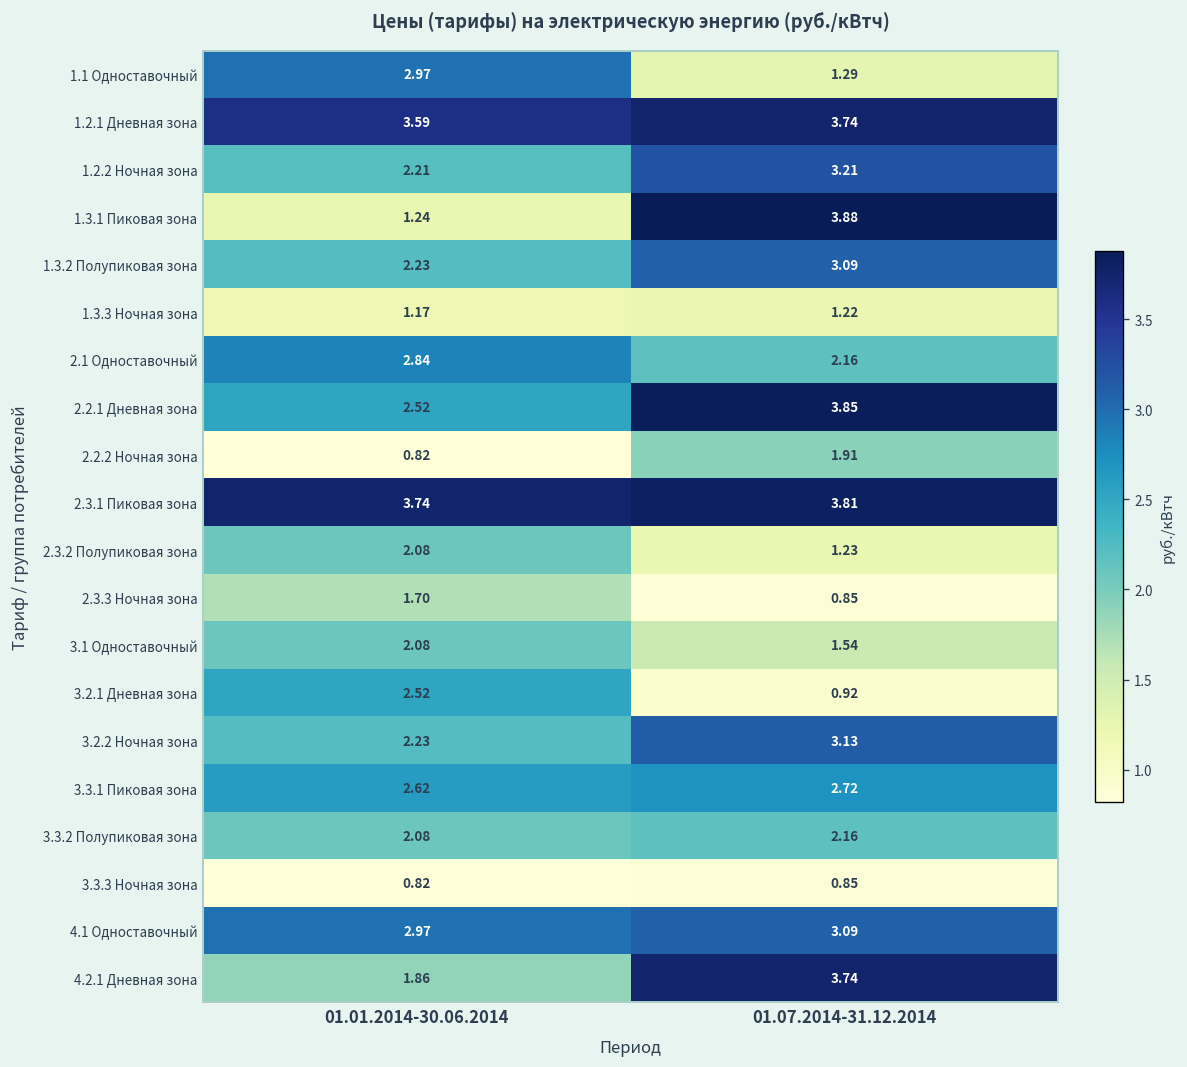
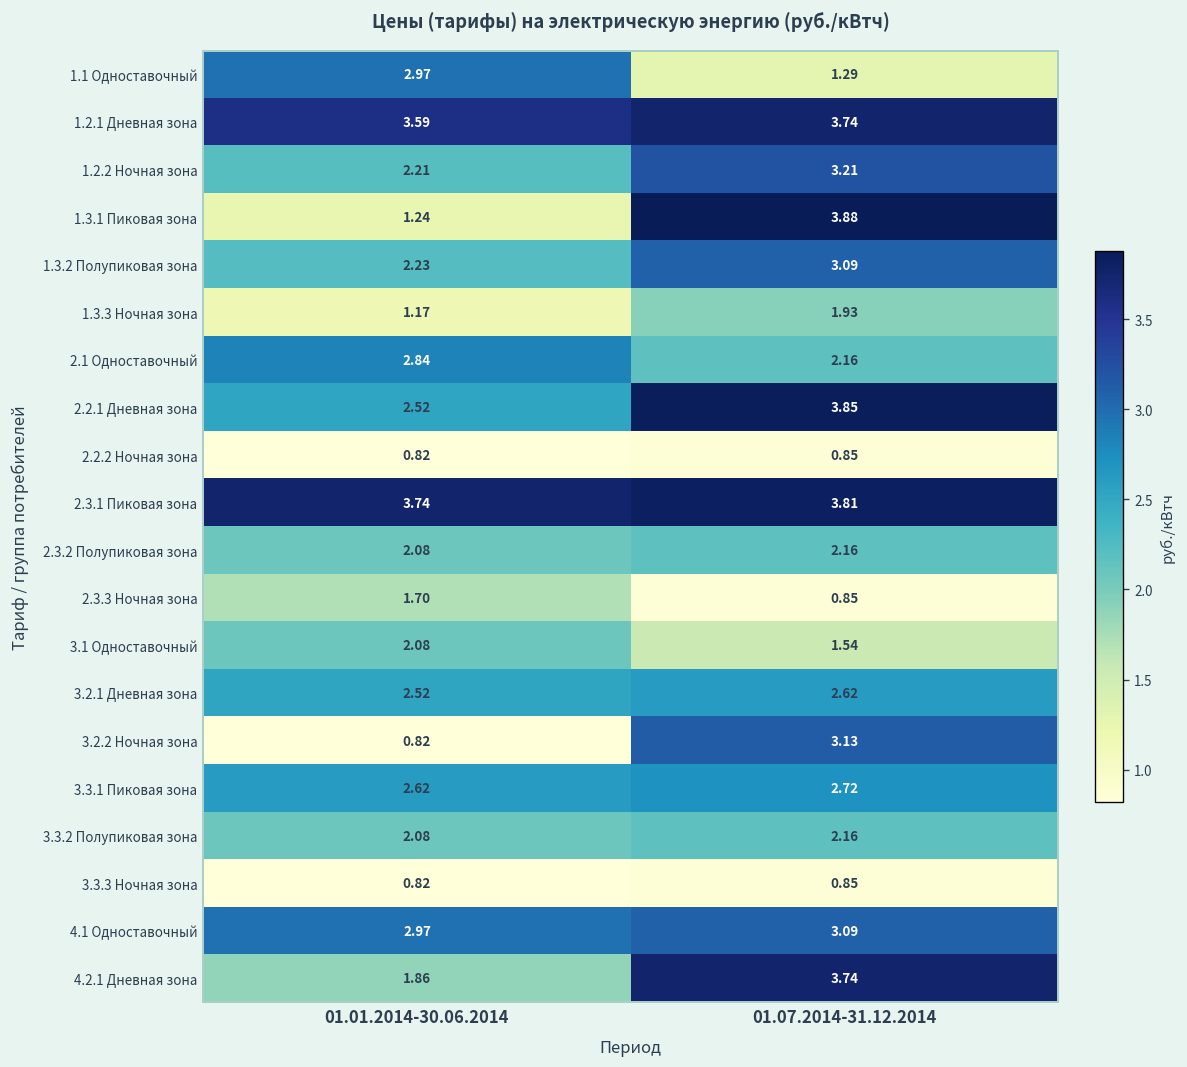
1.3.3 Ночная зона, 01.07.2014-31.12.2014: 1.22 -> 1.93
2.2.2 Ночная зона, 01.07.2014-31.12.2014: 1.91 -> 0.85
2.3.2 Полупиковая зона, 01.07.2014-31.12.2014: 1.23 -> 2.16
3.2.1 Дневная зона, 01.07.2014-31.12.2014: 0.92 -> 2.62
3.2.2 Ночная зона, 01.01.2014-30.06.2014: 2.23 -> 0.82
